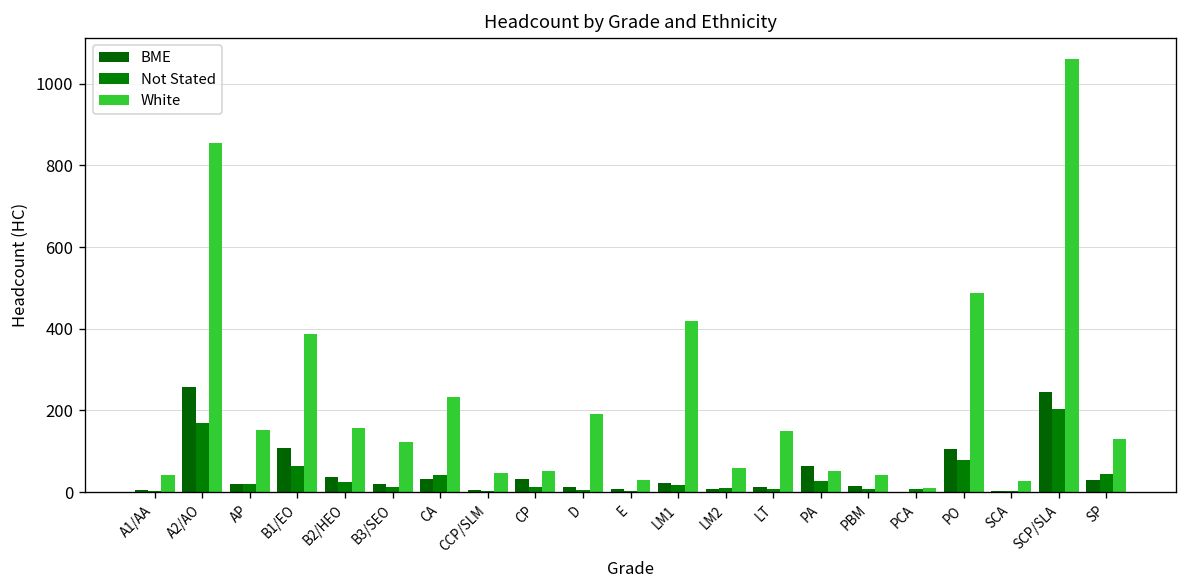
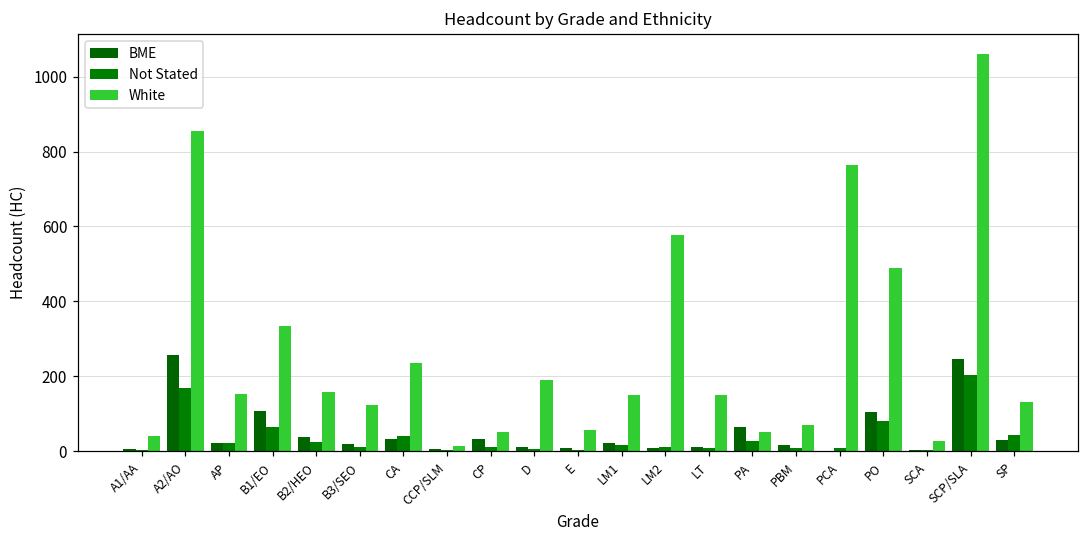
White, B1/EO: 390 -> 340
White, CCP/SLM: 50 -> 10
White, E: 30 -> 60
White, LM1: 420 -> 150
White, LM2: 60 -> 580
White, PBM: 40 -> 70
White, PCA: 10 -> 760
